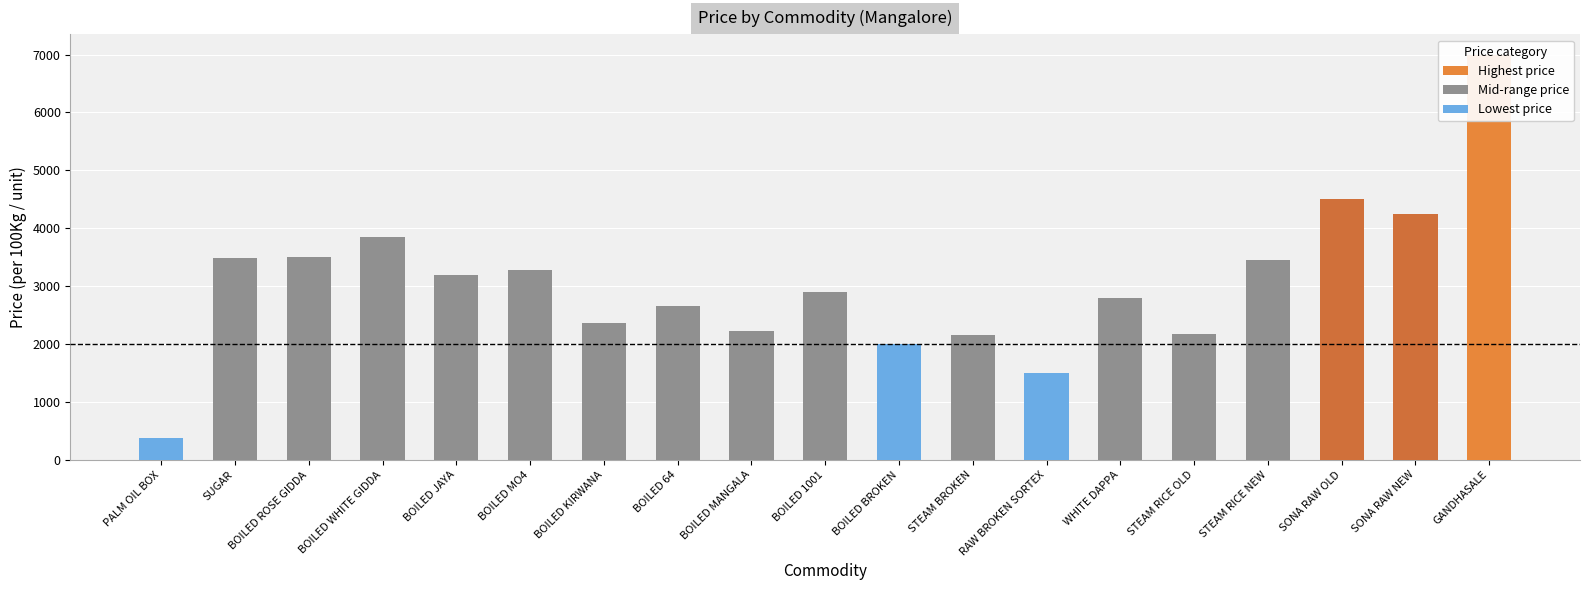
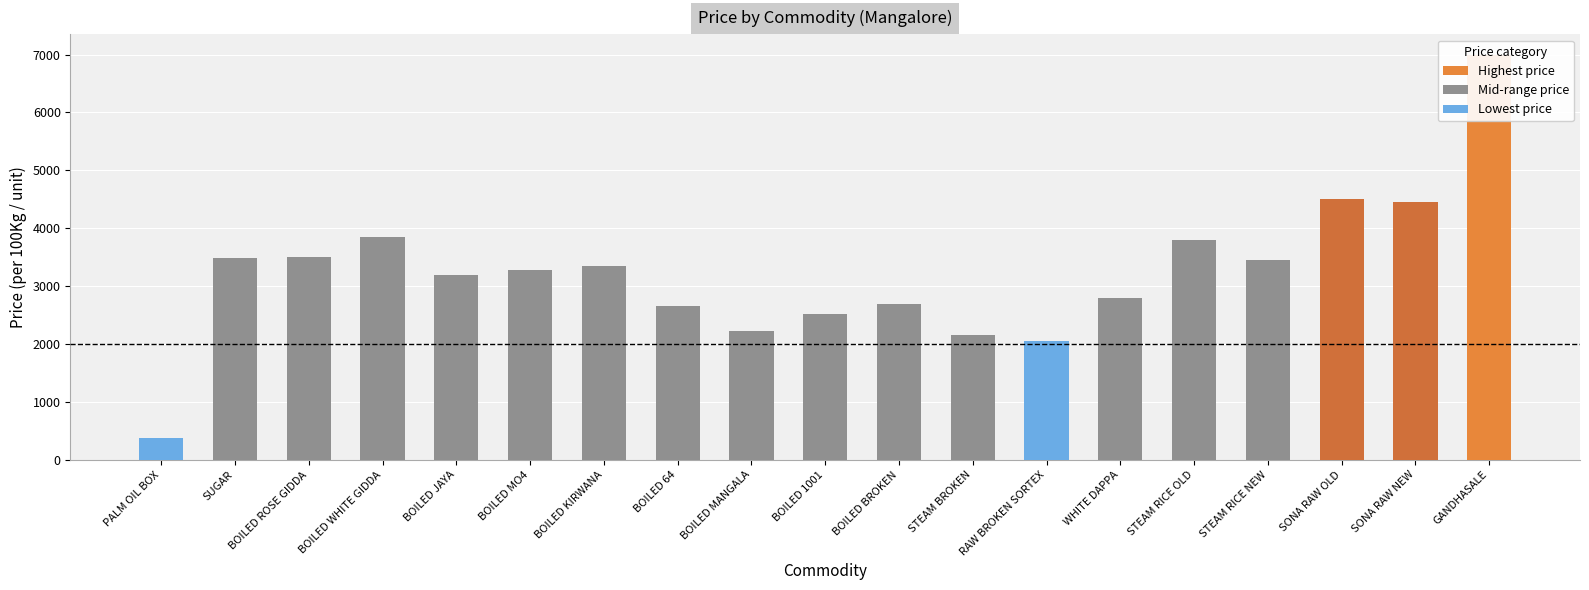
BOILED KIRWANA: 2400 -> 3400
BOILED 1001: 2900 -> 2500
BOILED BROKEN: 2000 -> 2700
RAW BROKEN SORTEX: 1500 -> 2100
STEAM RICE OLD: 2200 -> 3800
SONA RAW NEW: 4300 -> 4500
